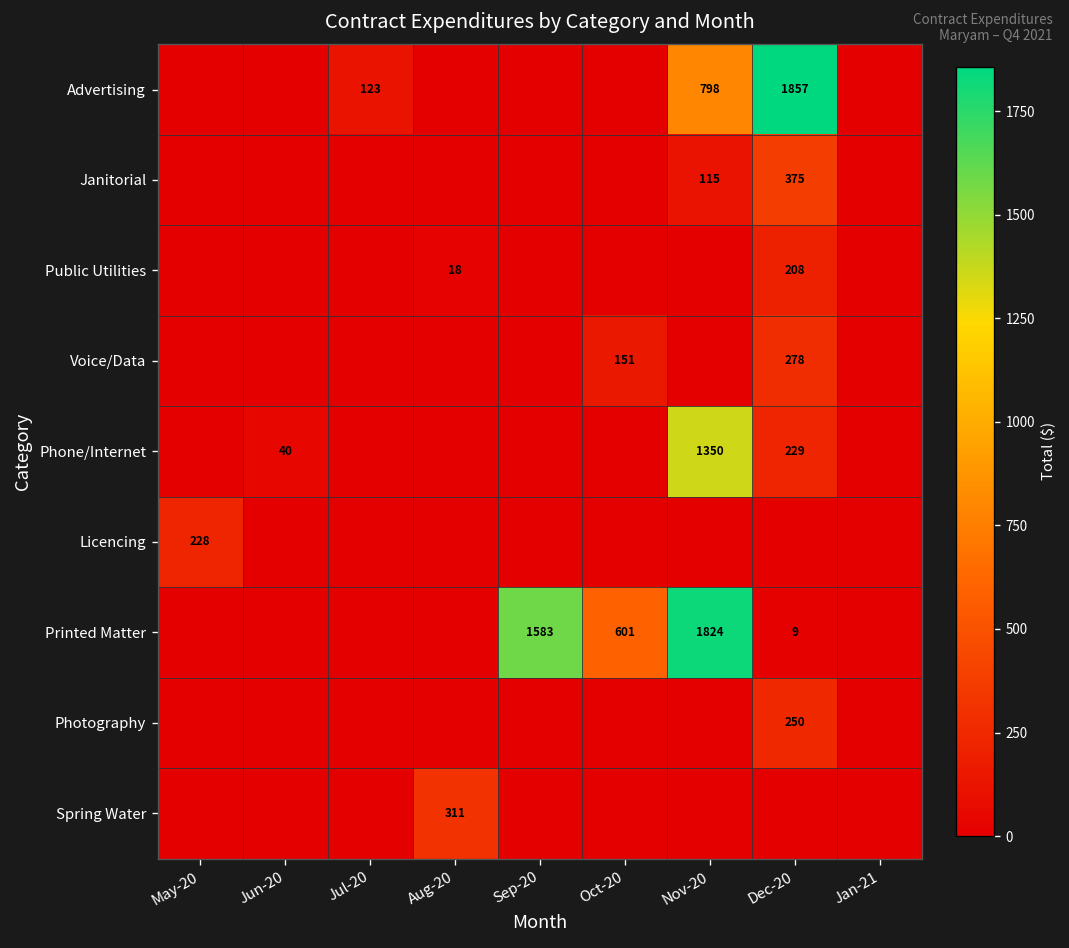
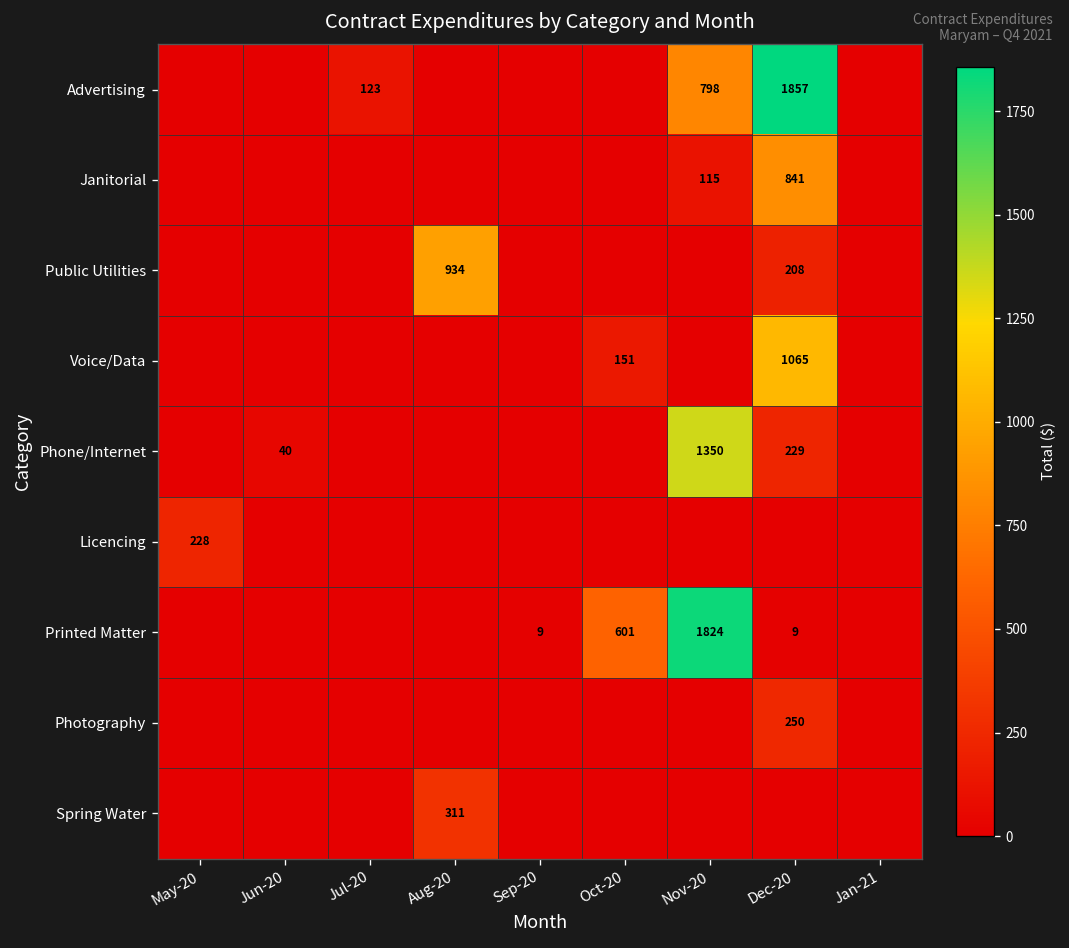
Janitorial, Dec-20: 375 -> 841
Public Utilities, Aug-20: 18 -> 934
Voice/Data, Dec-20: 278 -> 1065
Printed Matter, Sep-20: 1583 -> 9
